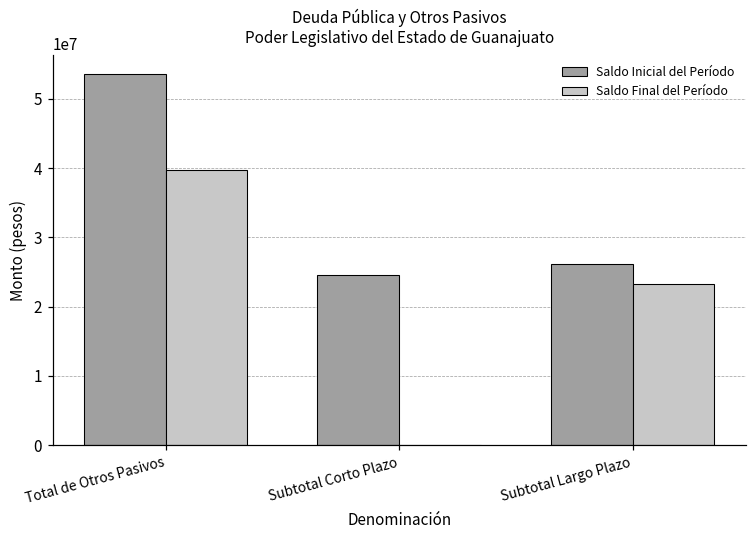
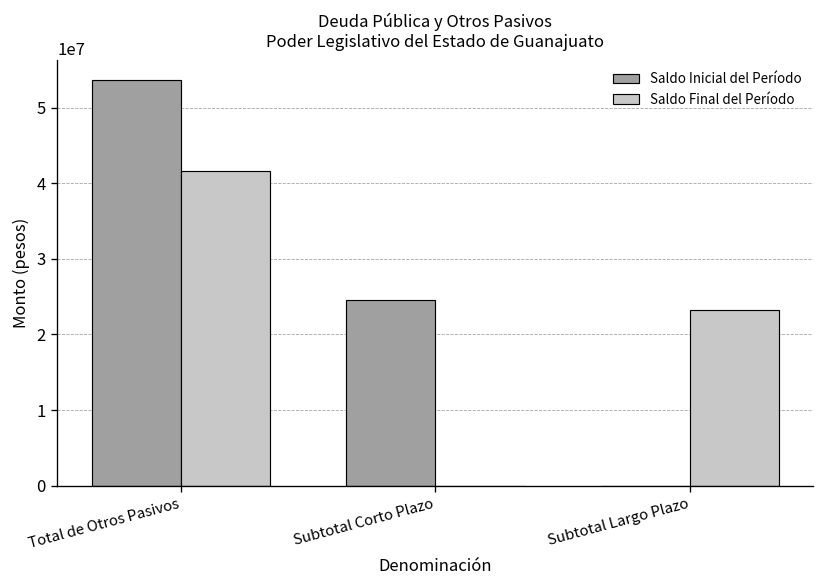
Saldo Final del Período, Total de Otros Pasivos: 40000000 -> 42000000
Saldo Inicial del Período, Subtotal Largo Plazo: 26000000 -> 0
